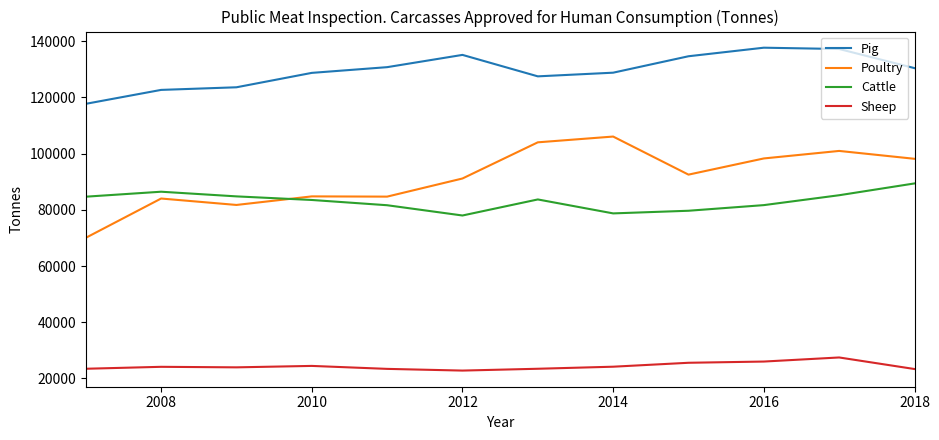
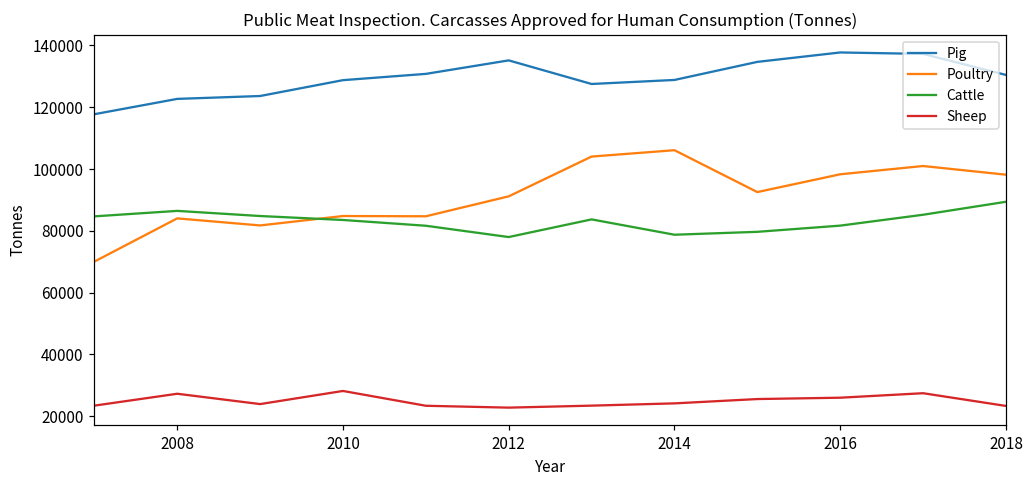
Sheep, 2008: 24000 -> 27000
Sheep, 2010: 24000 -> 28000
